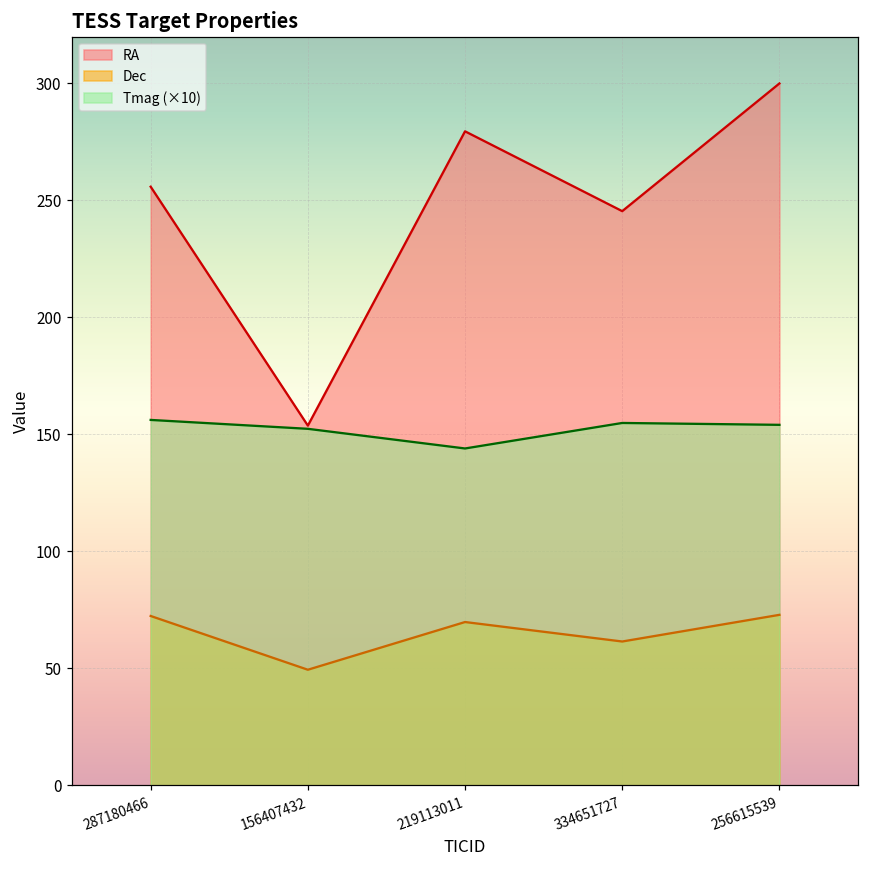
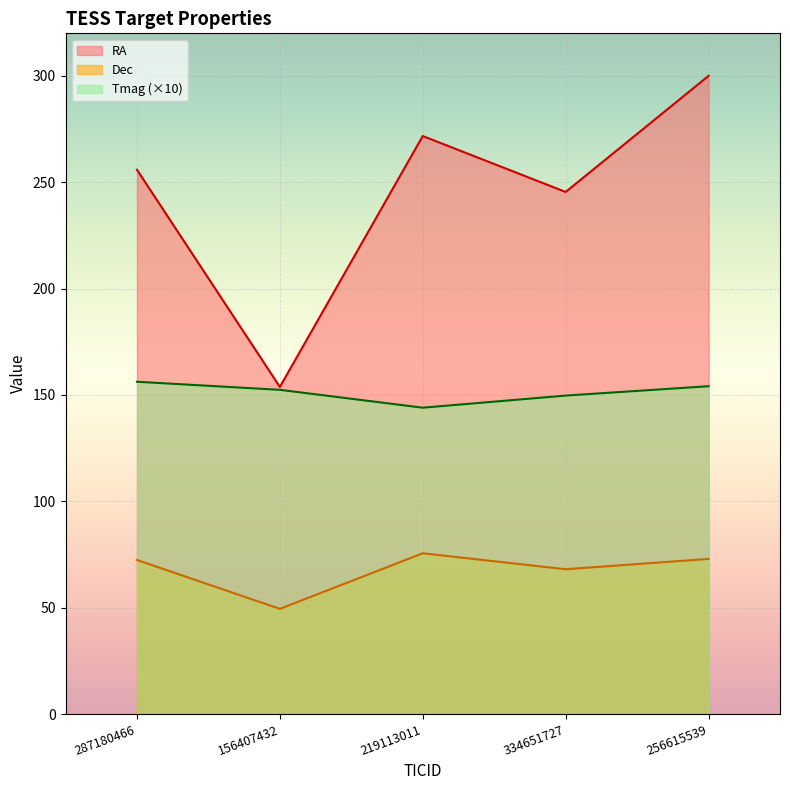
RA, 219113011: 280 -> 272
Dec, 219113011: 70 -> 76
Dec, 334651727: 61 -> 68
Tmag (×10), 334651727: 155 -> 150
